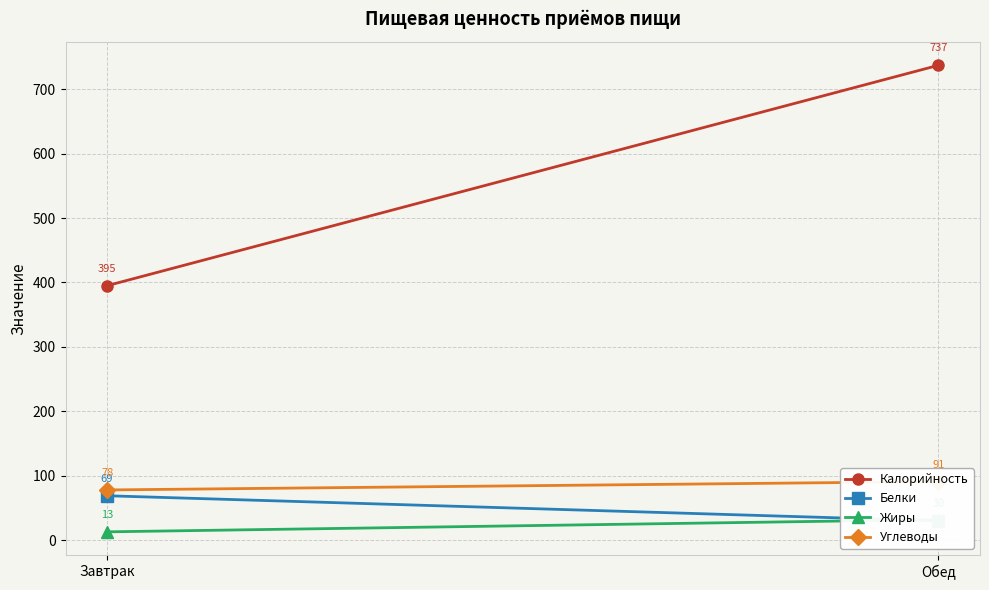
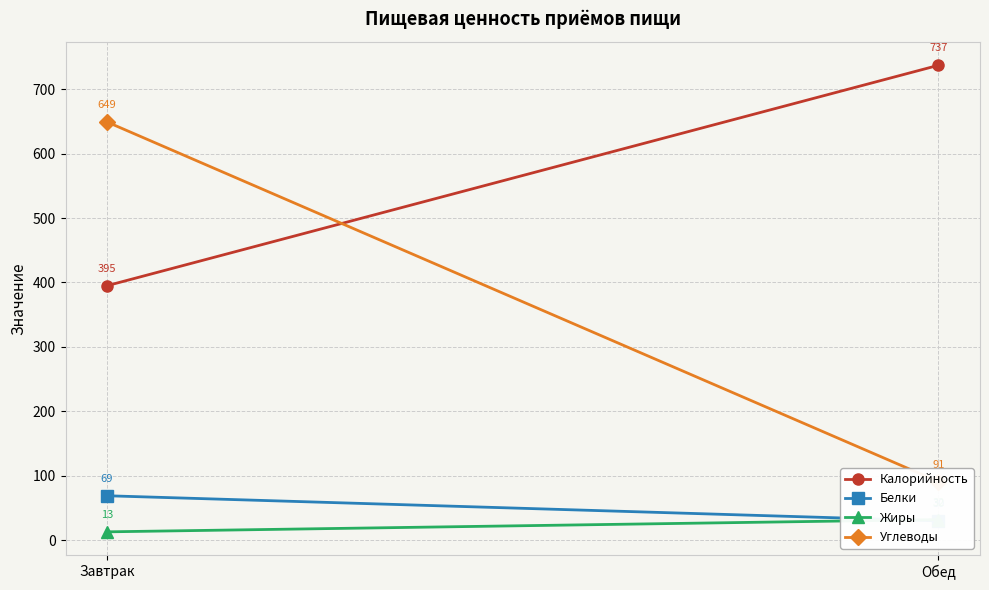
Углеводы, Завтрак: 78 -> 649
